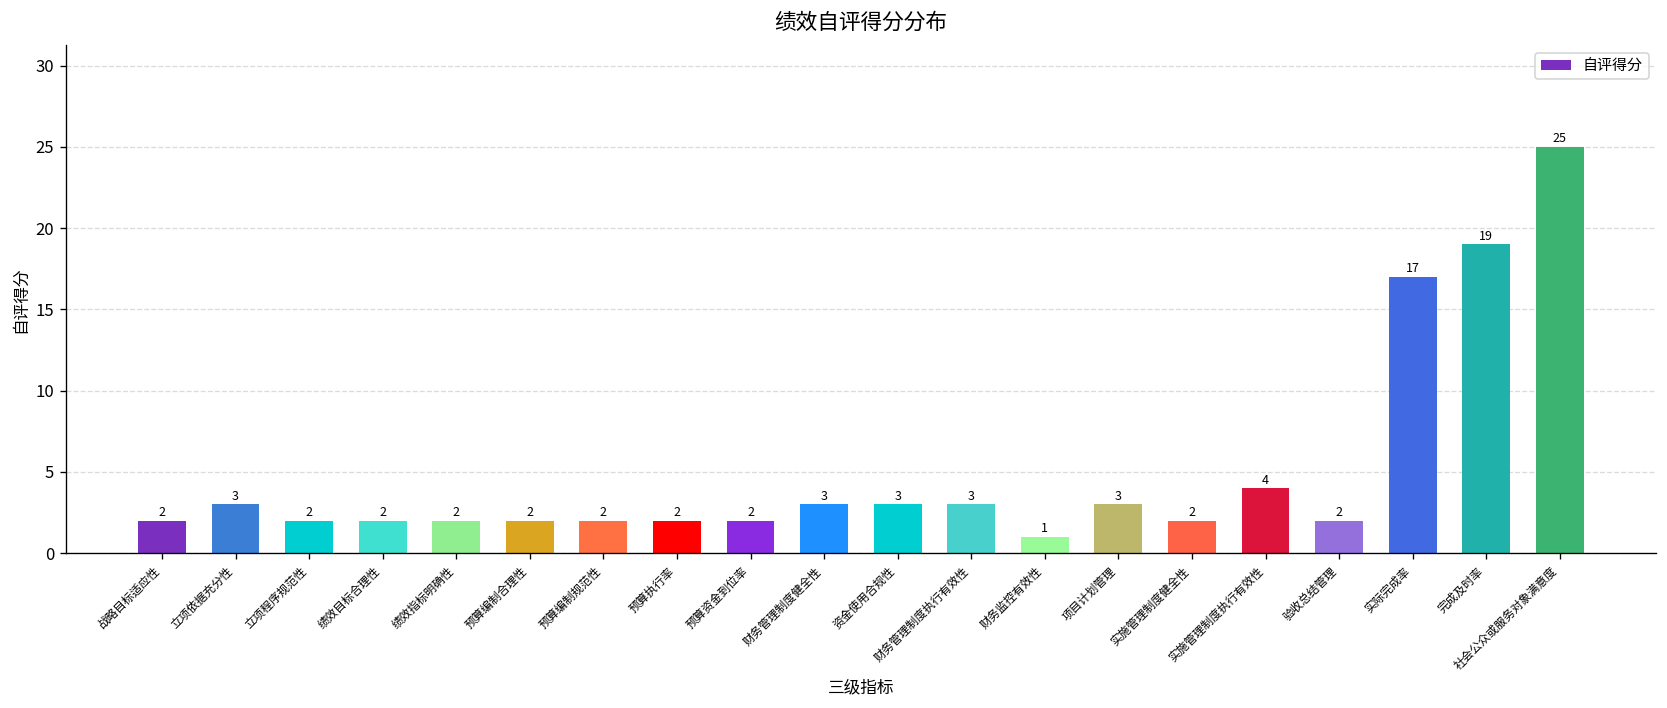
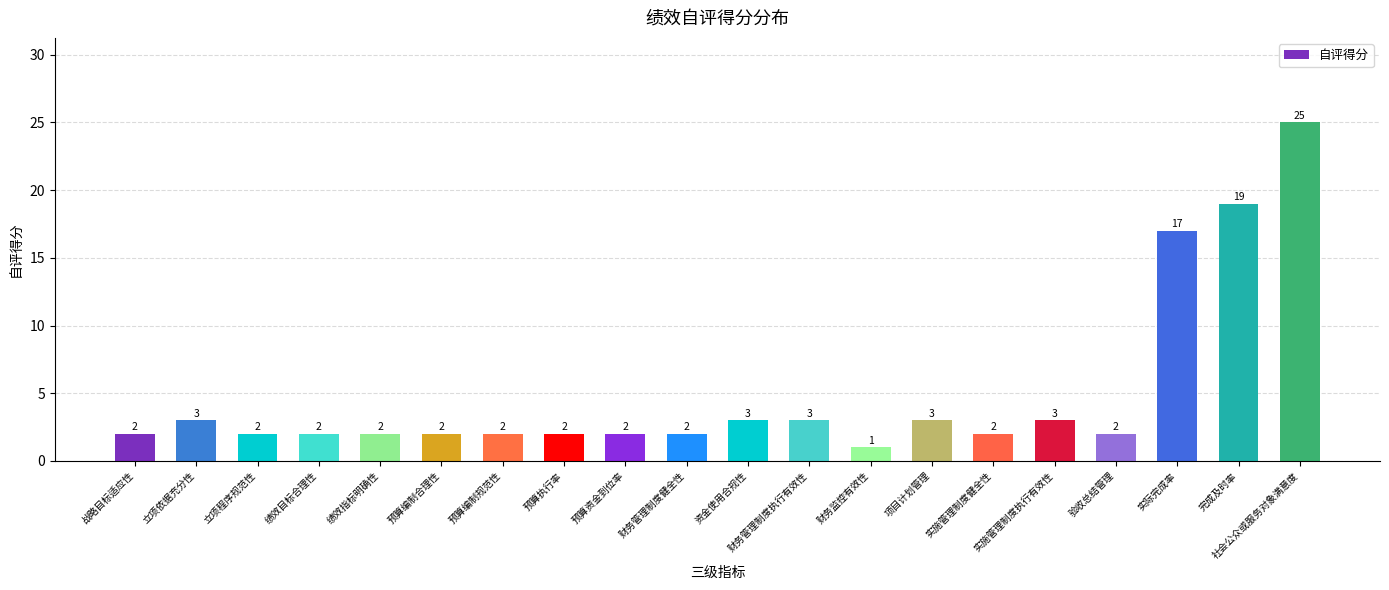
财务管理制度健全性: 3 -> 2
实施管理制度执行有效性: 4 -> 3
